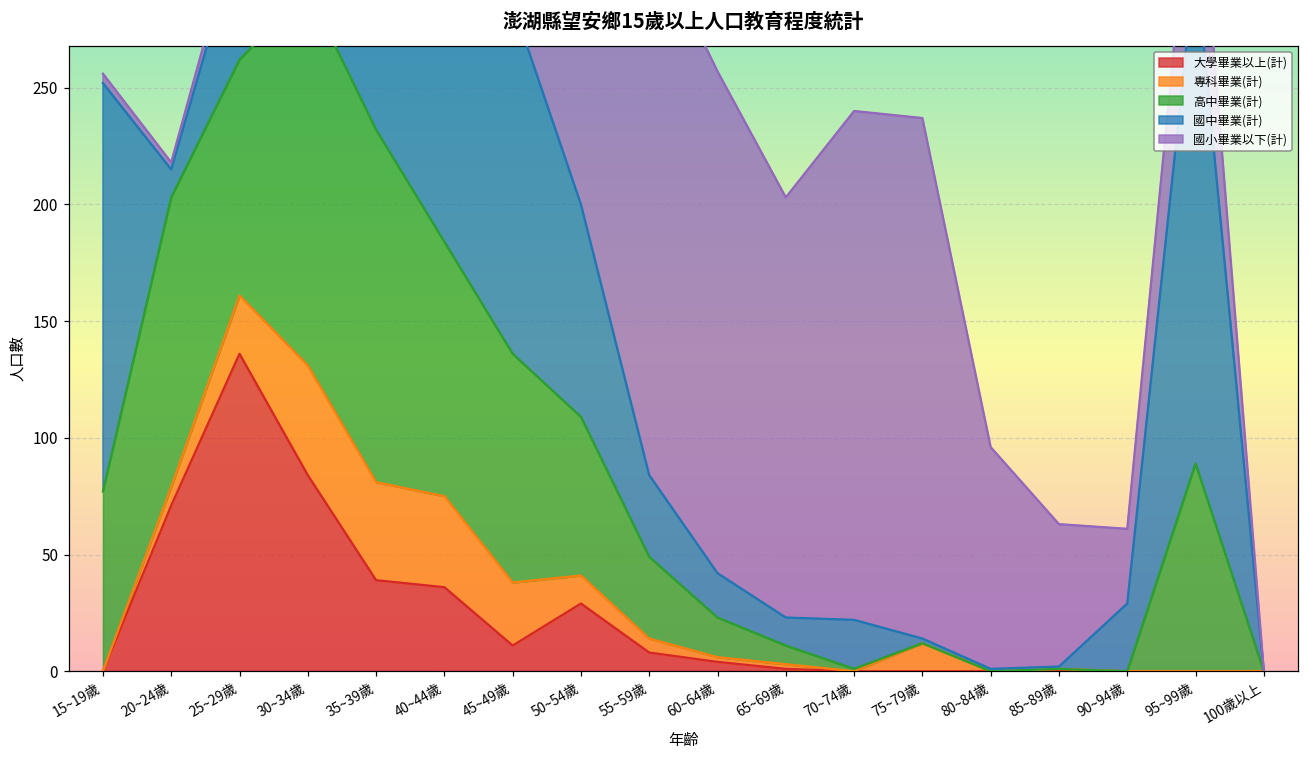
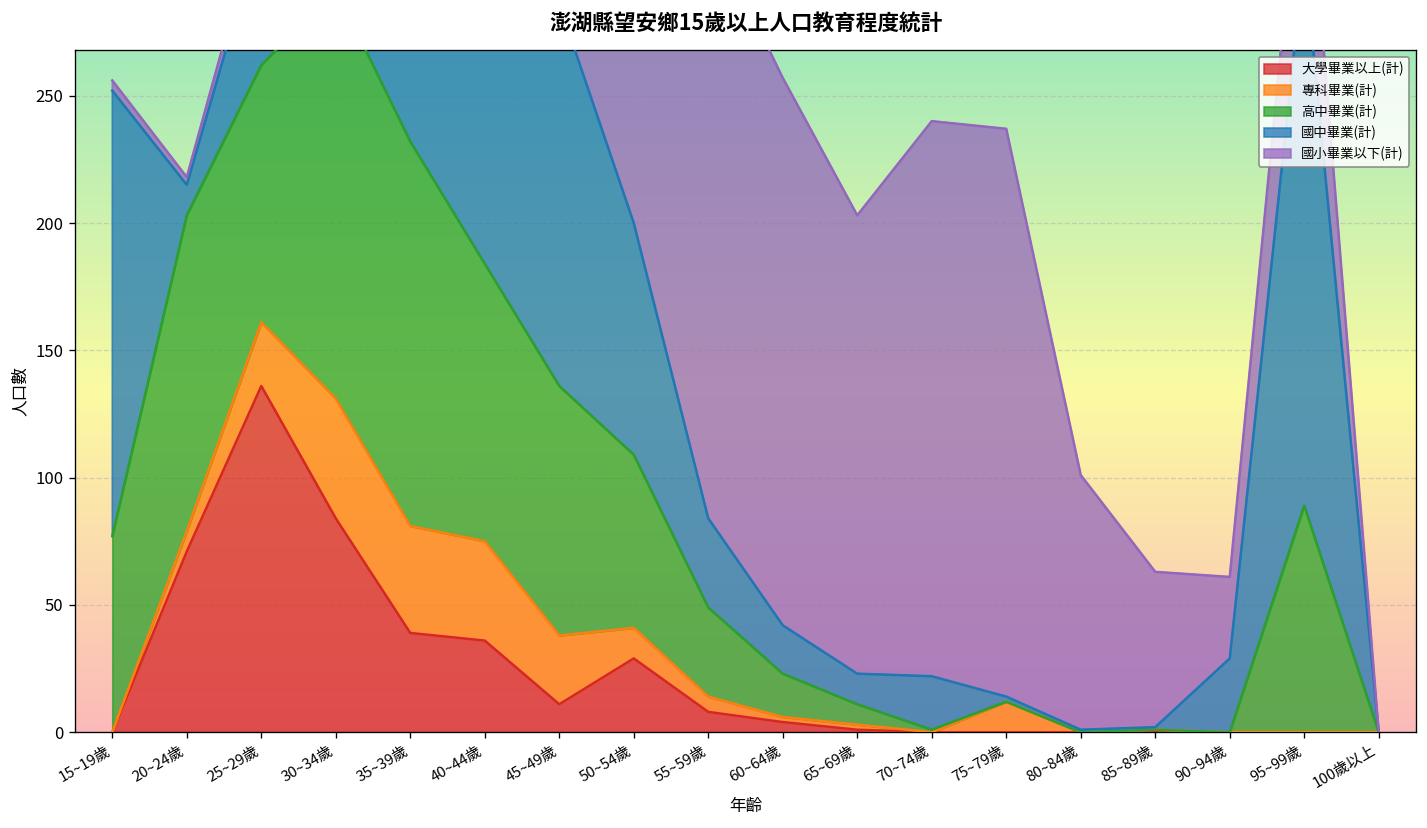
國小畢業以下(計), 80~84歲: 95 -> 100
